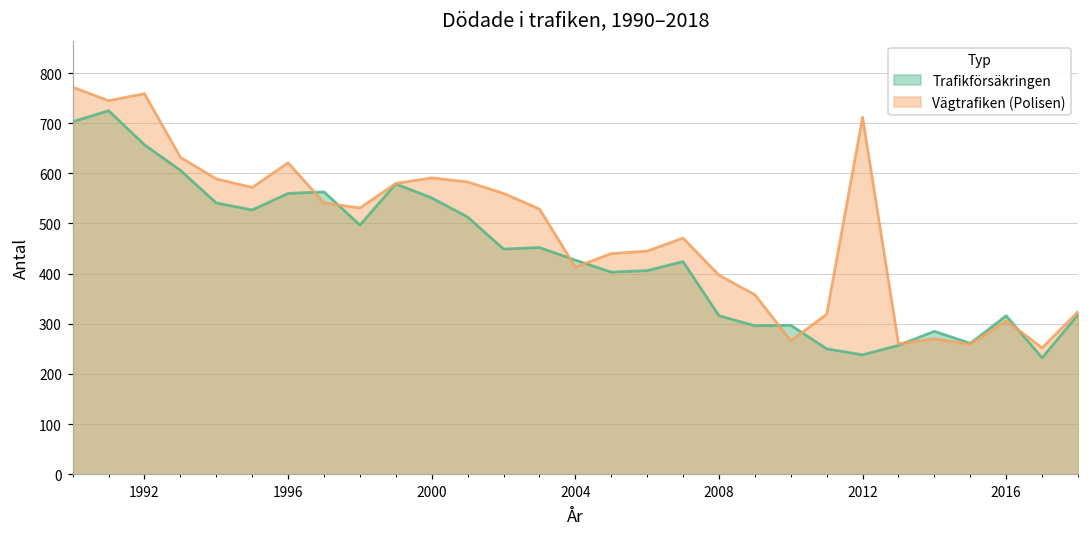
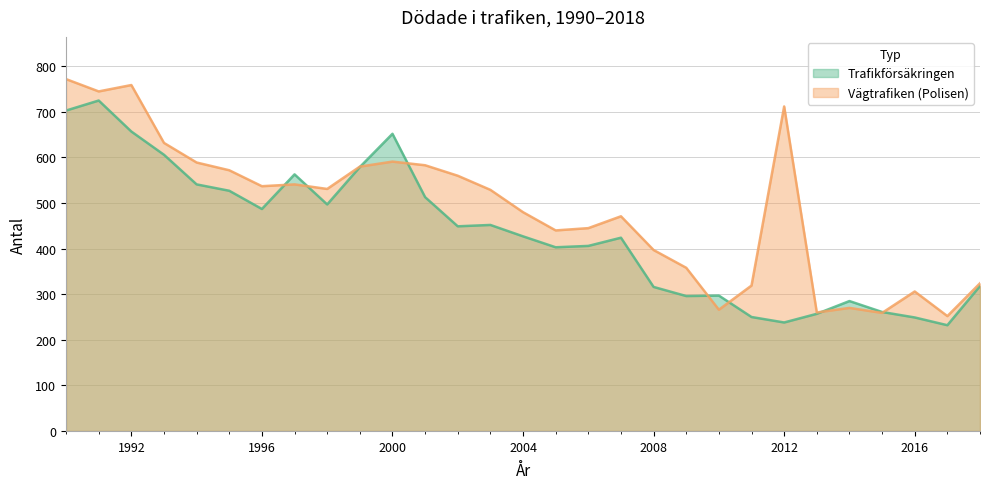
Trafikförsäkringen, 1996: 560 -> 490
Vägtrafiken (Polisen), 1996: 620 -> 540
Trafikförsäkringen, 2000: 550 -> 650
Vägtrafiken (Polisen), 2004: 410 -> 480
Trafikförsäkringen, 2016: 320 -> 250
